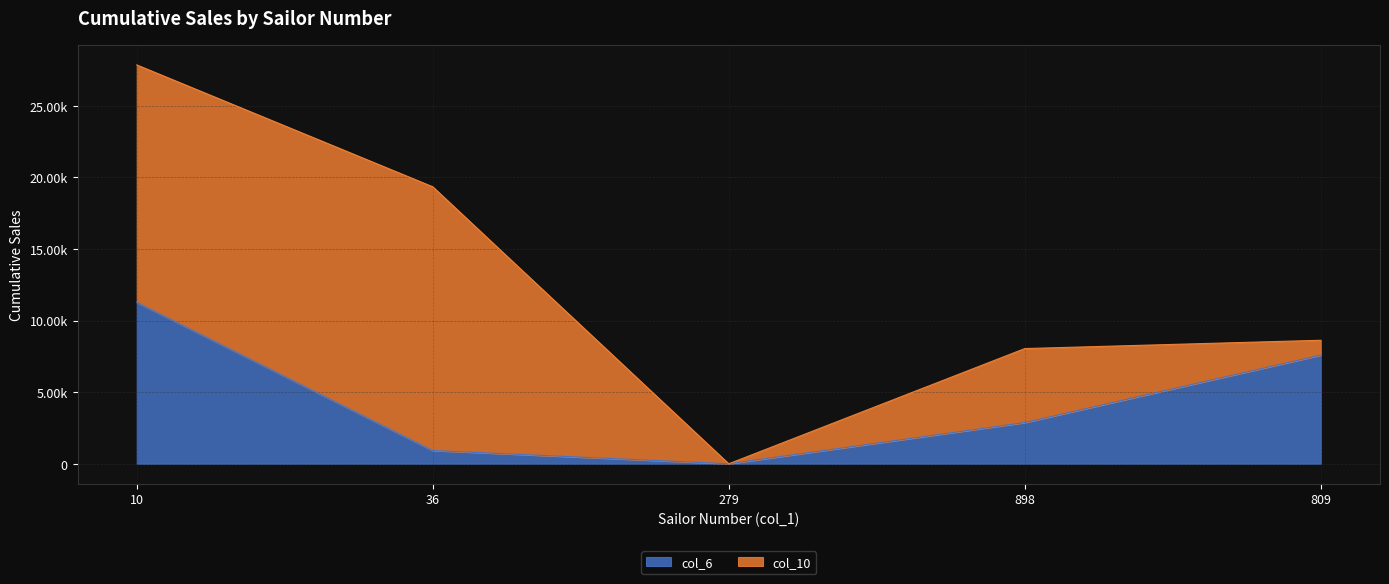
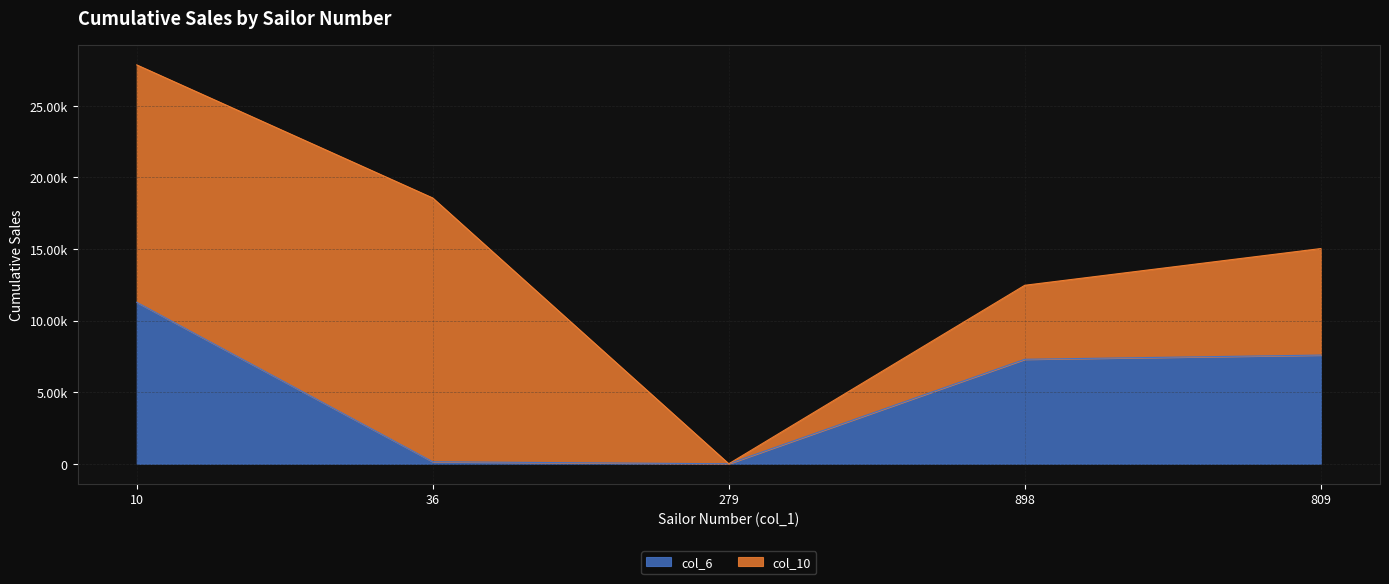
col_6, 36: 900 -> 100
col_6, 898: 2900 -> 7300
col_10, 809: 1000 -> 7400
